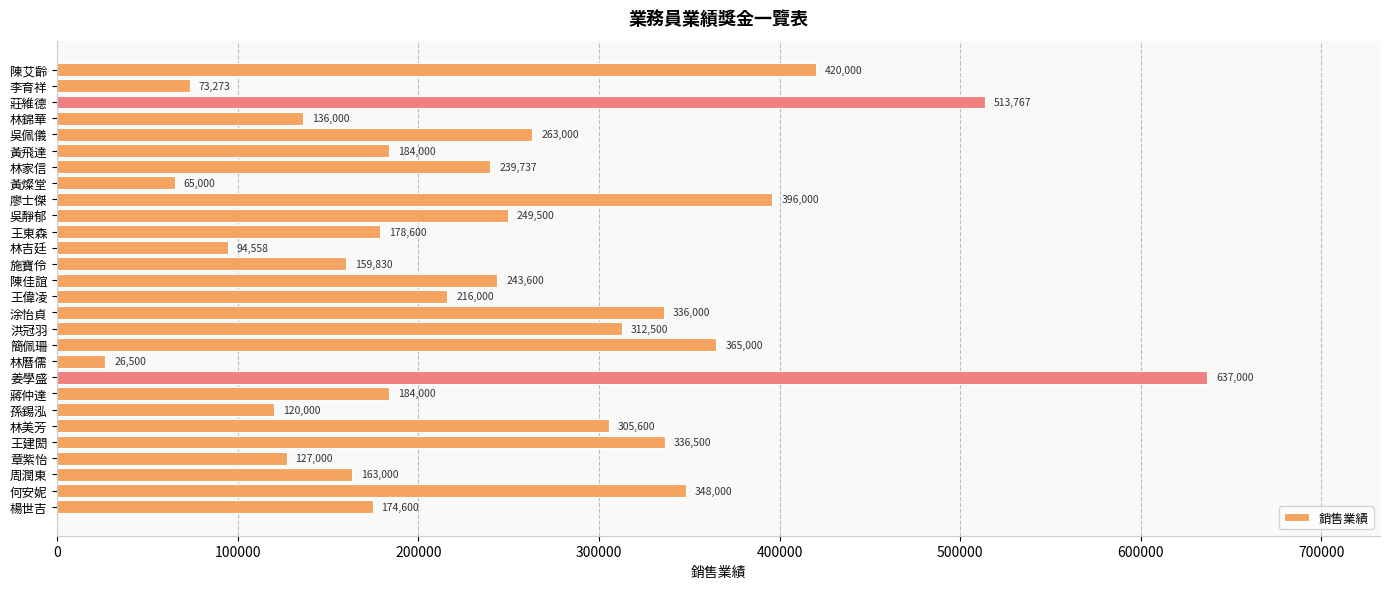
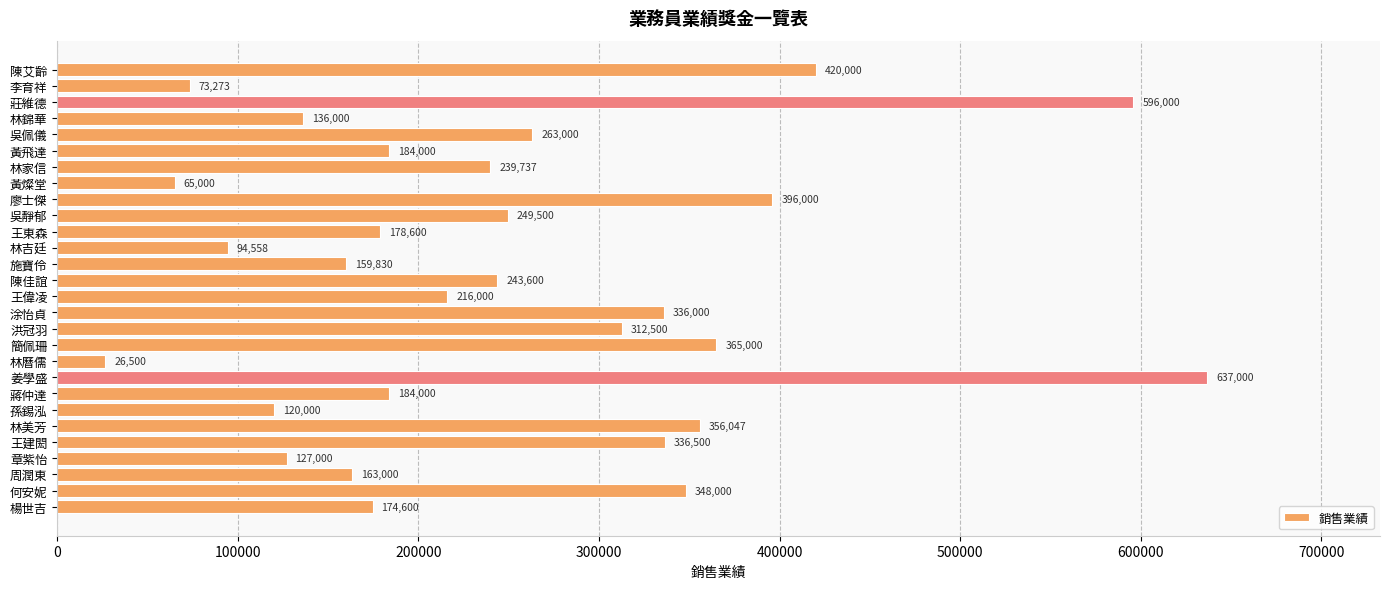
莊維德: 513,767 -> 596,000
林美芳: 305,600 -> 356,047
